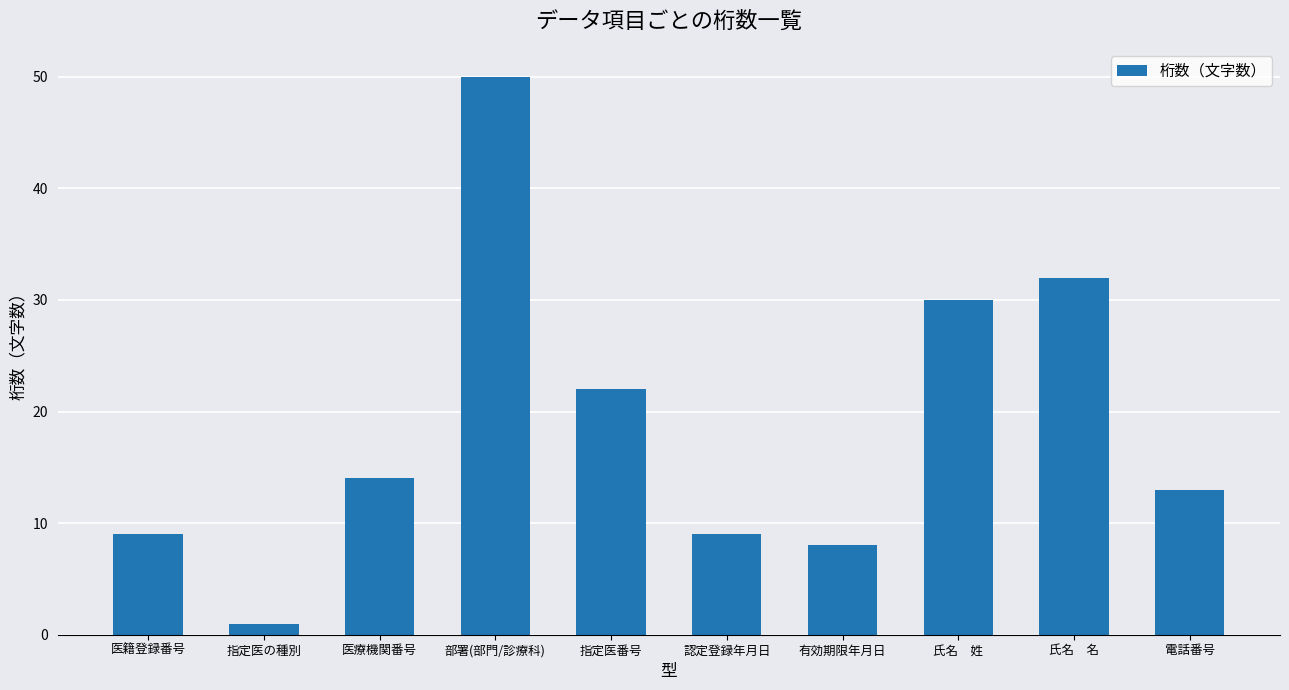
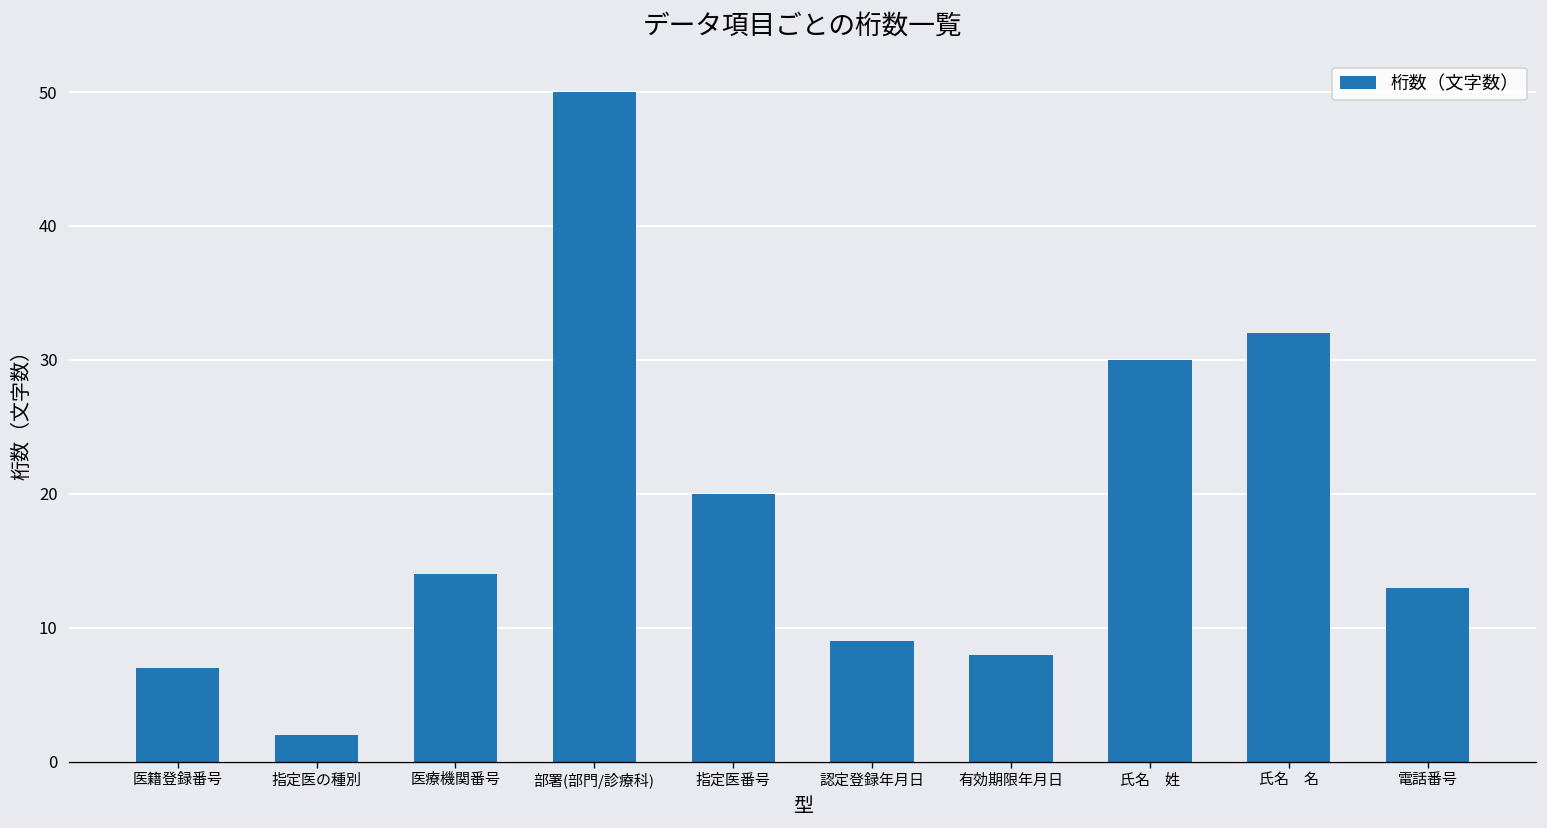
医籍登録番号: 9 -> 7
指定医の種別: 1 -> 2
指定医番号: 22 -> 20
